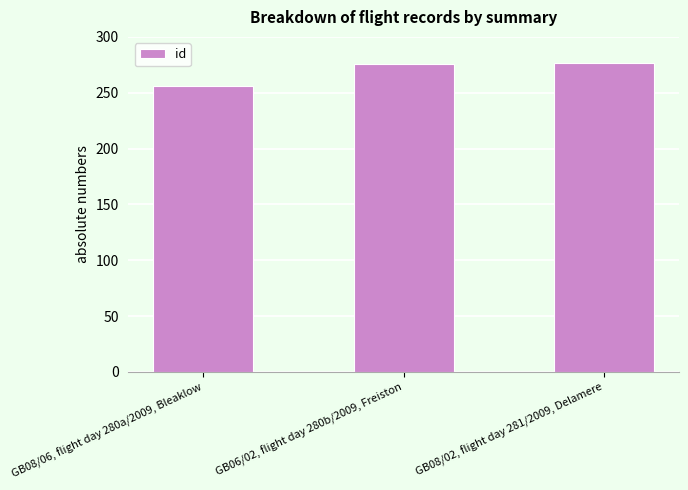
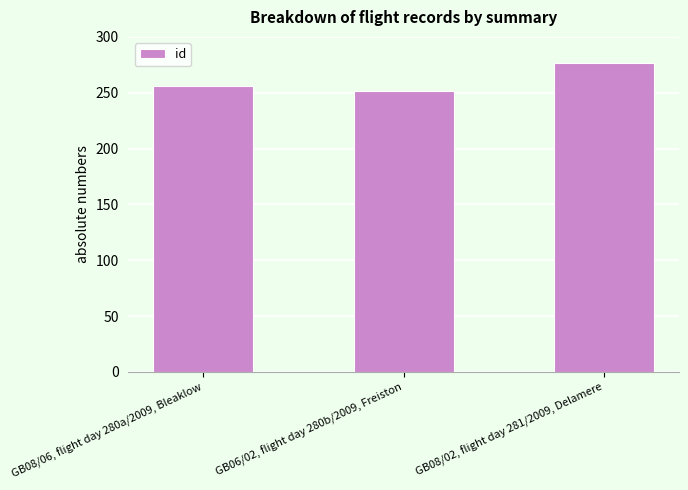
GB06/02, flight day 280b/2009, Freiston: 276 -> 252
